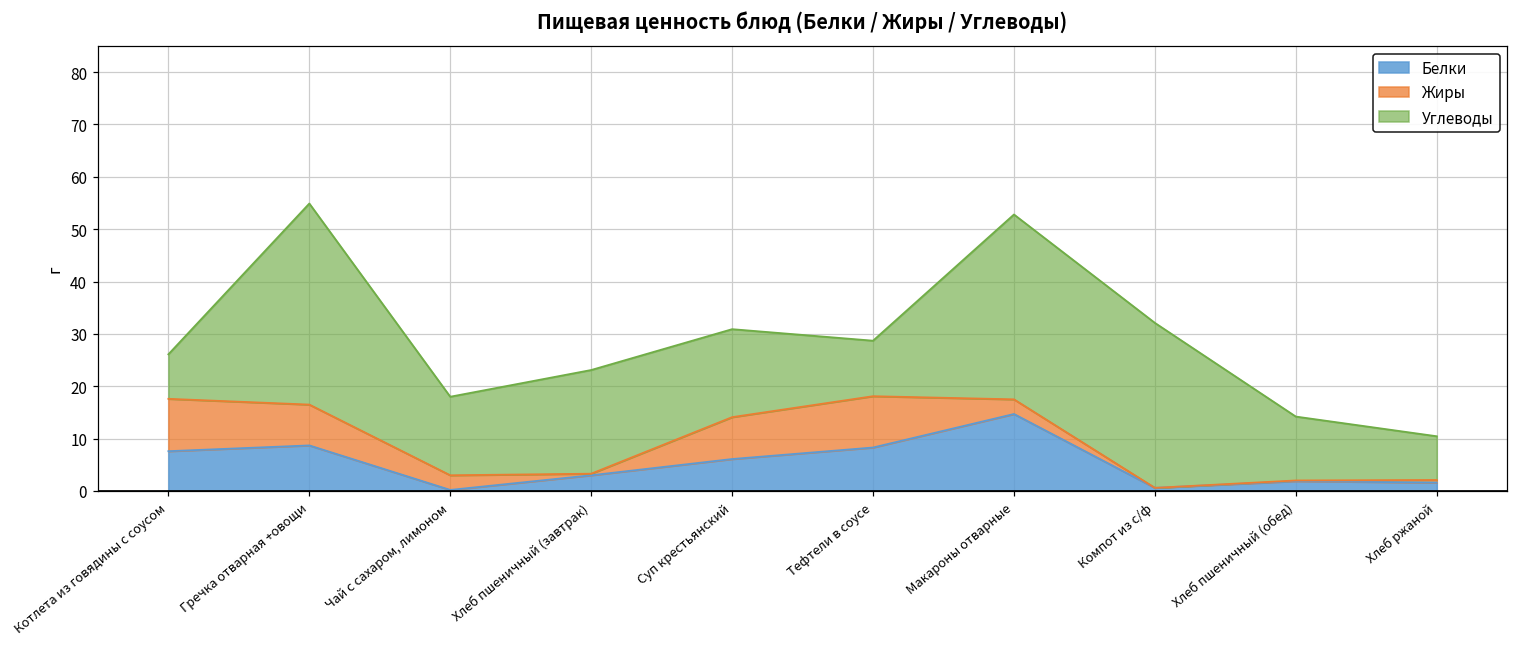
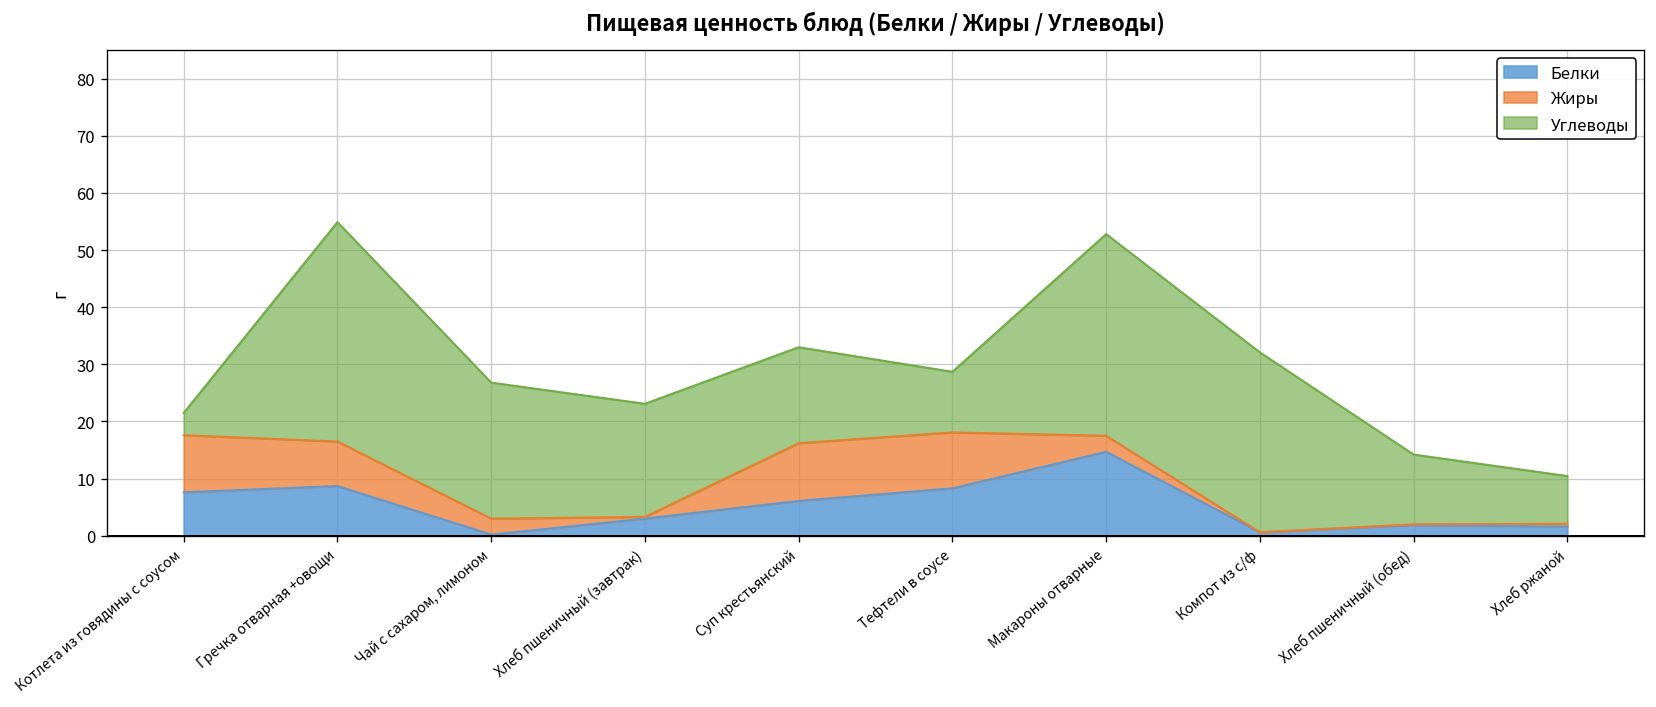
Углеводы, Котлета из говядины с соусом: 9 -> 4
Углеводы, Чай с сахаром, лимоном: 15 -> 24
Жиры, Суп крестьянский: 8 -> 10
